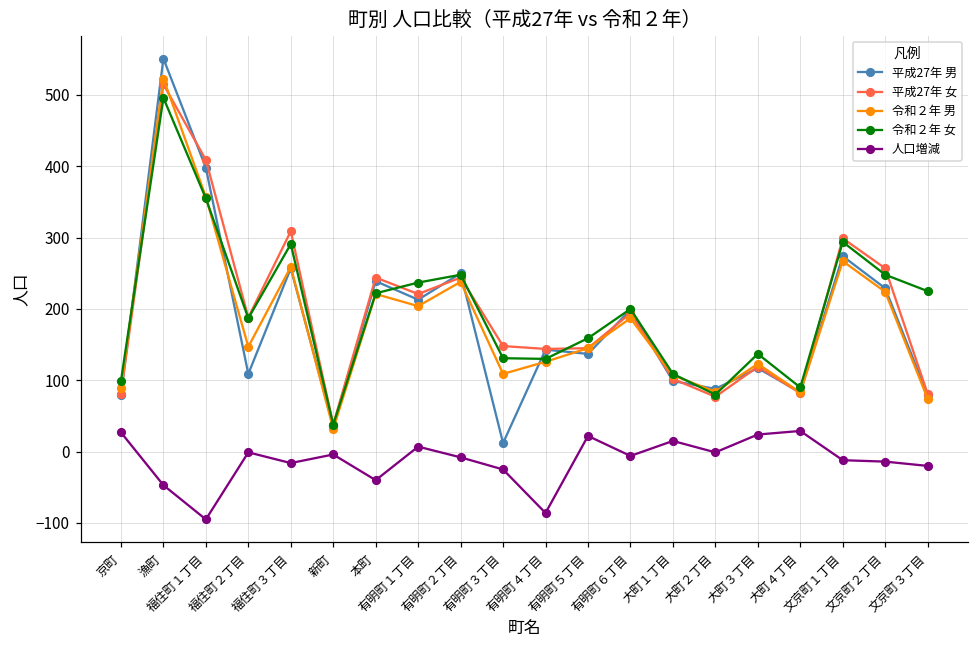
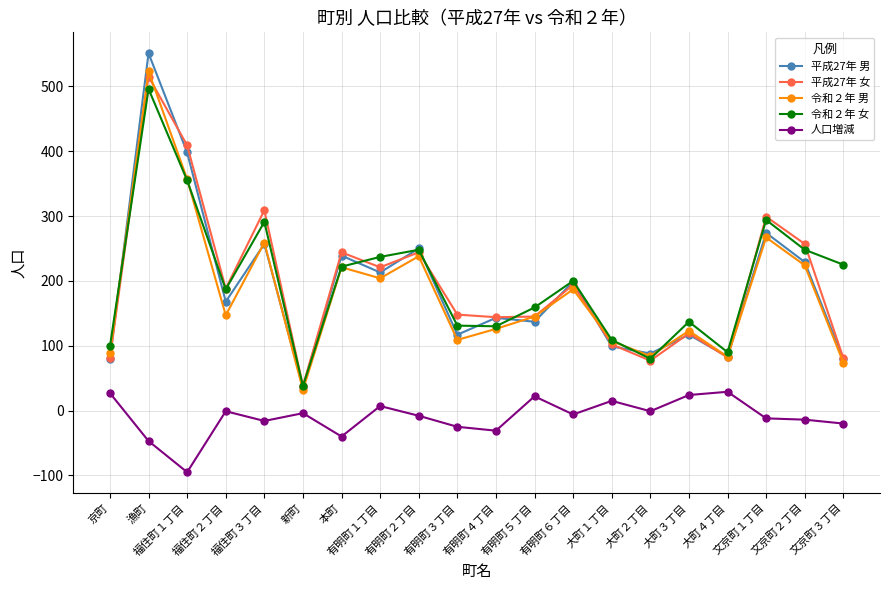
平成27年 男, 福住町２丁目: 110 -> 170
平成27年 男, 有明町３丁目: 10 -> 120
人口増減, 有明町４丁目: -90 -> -30
